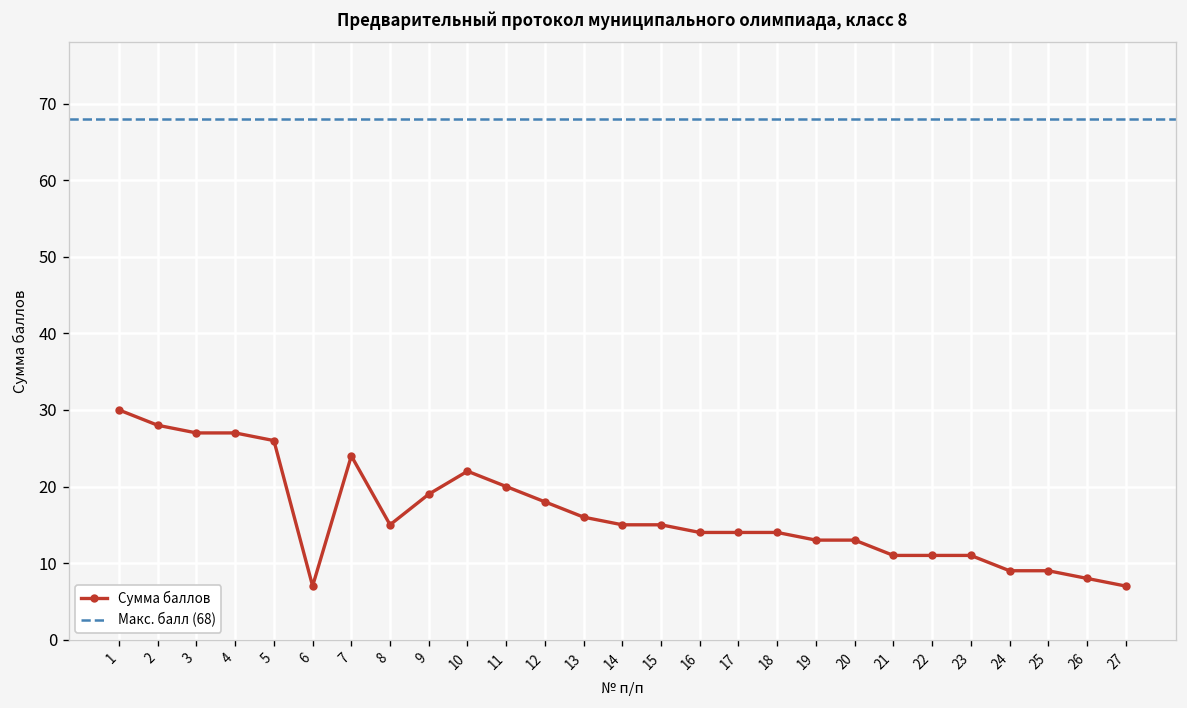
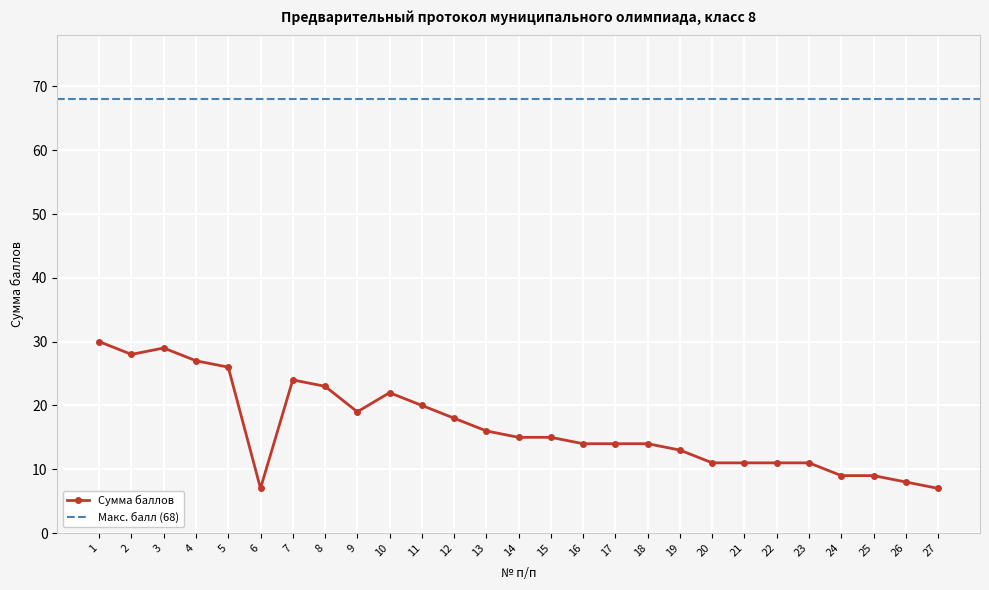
3: 27 -> 29
8: 15 -> 23
20: 13 -> 11
